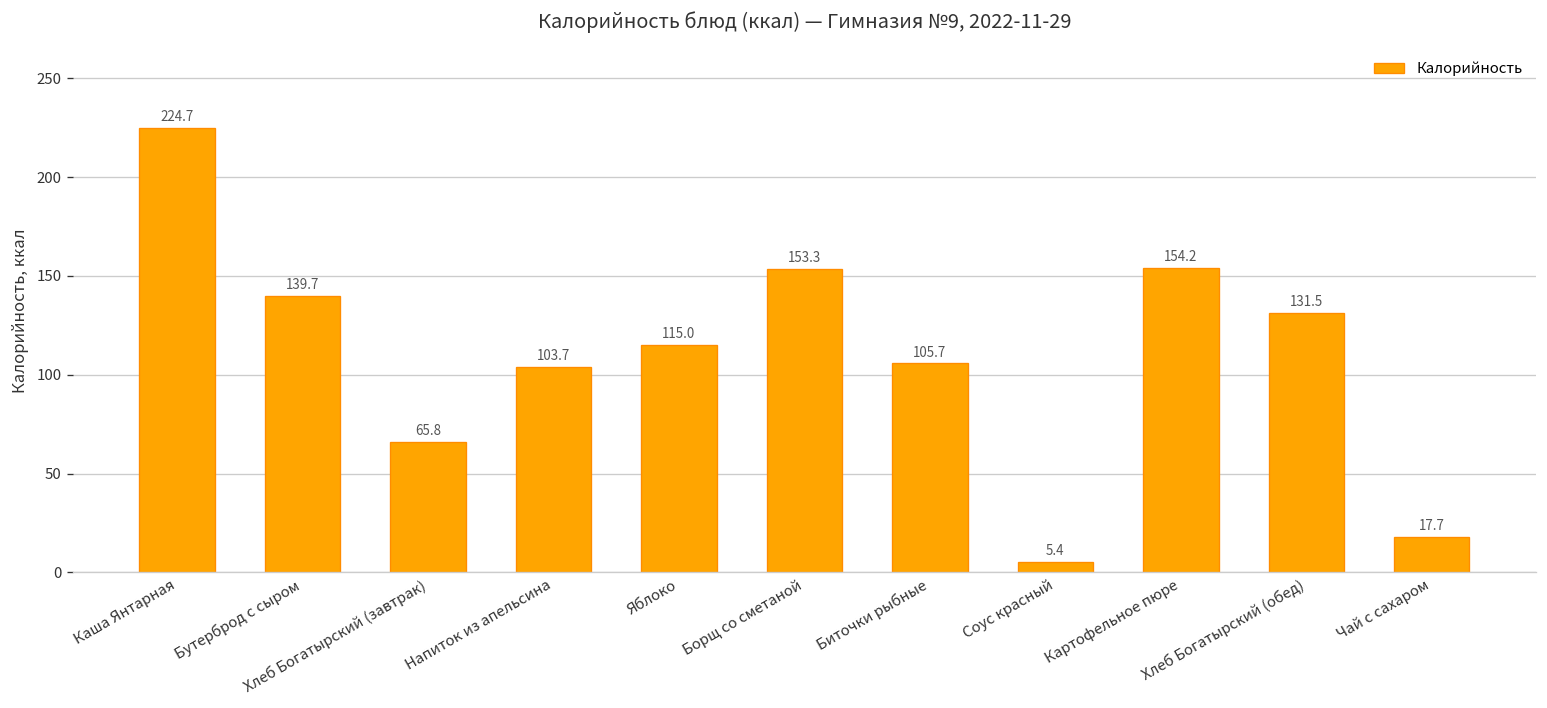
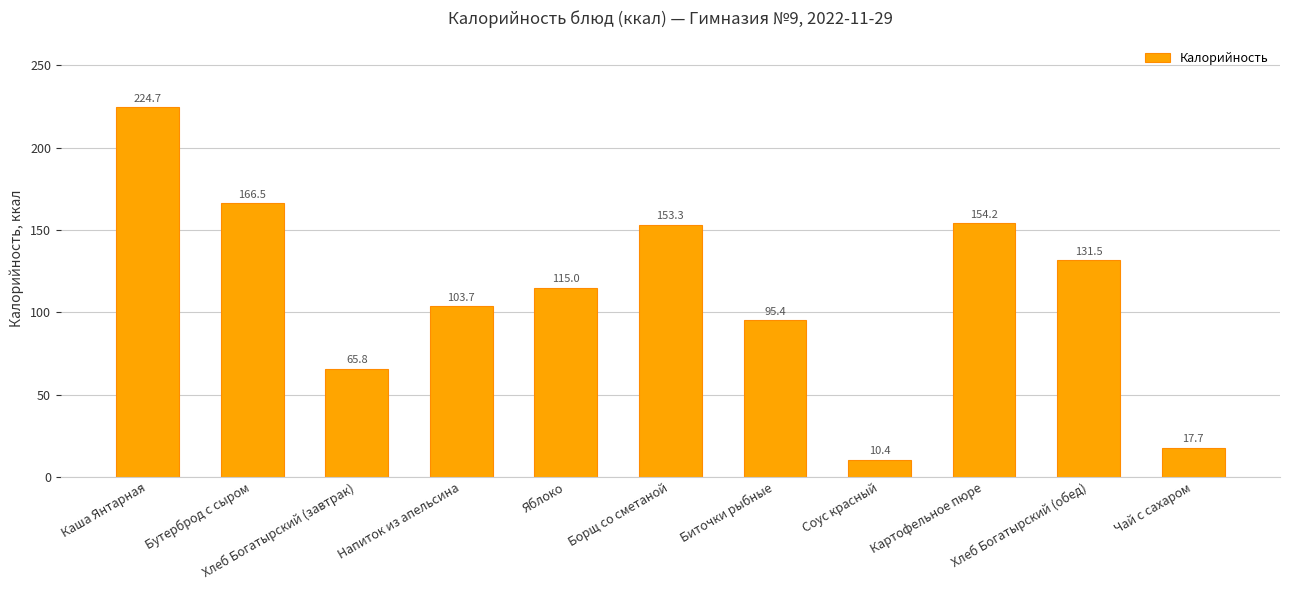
Бутерброд с сыром: 139.7 -> 166.5
Биточки рыбные: 105.7 -> 95.4
Соус красный: 5.4 -> 10.4
